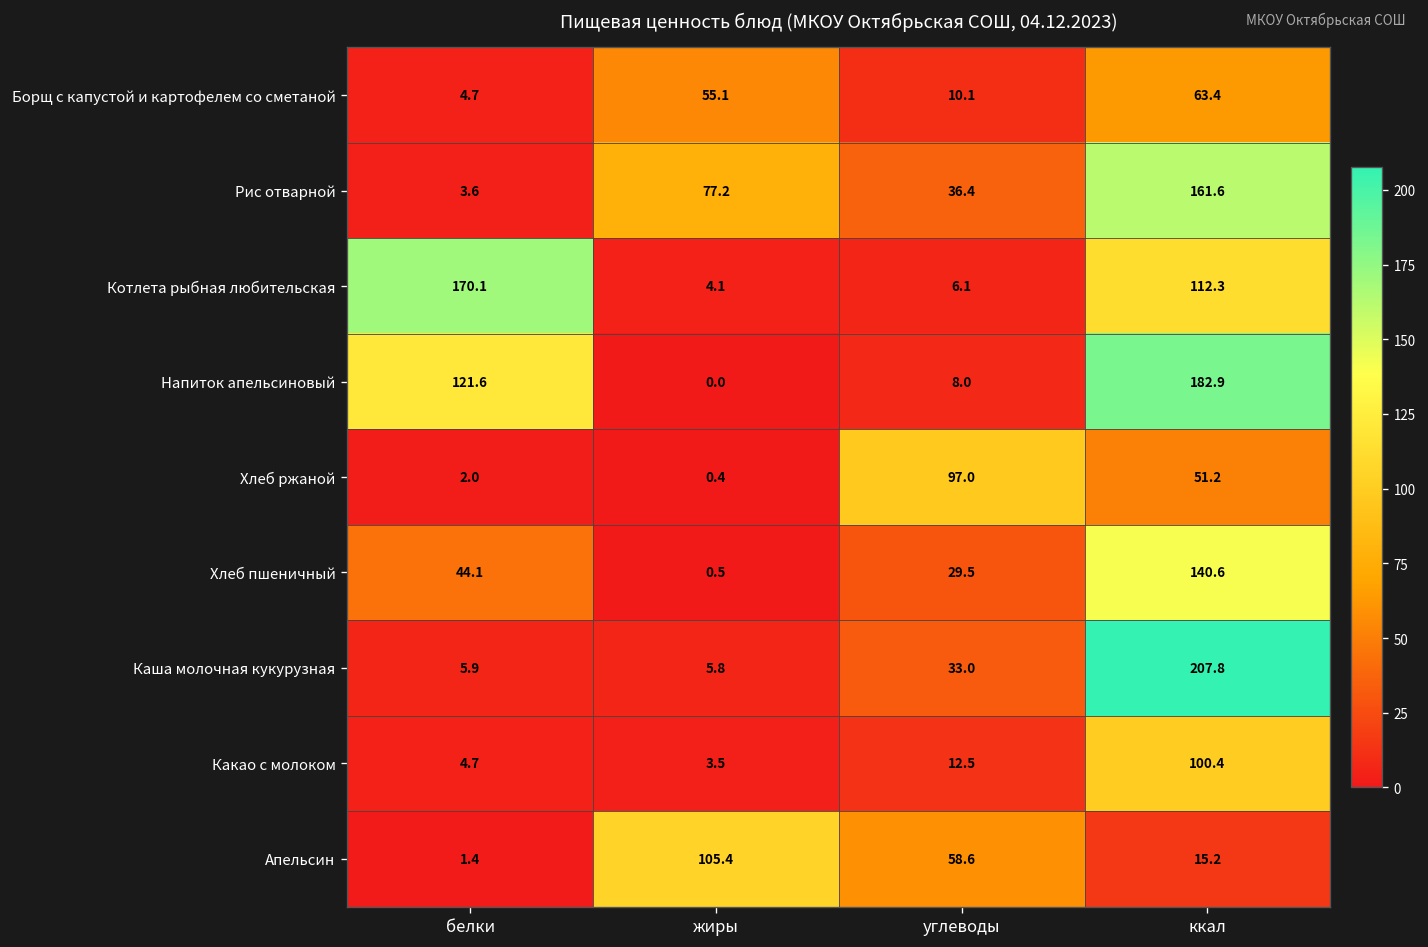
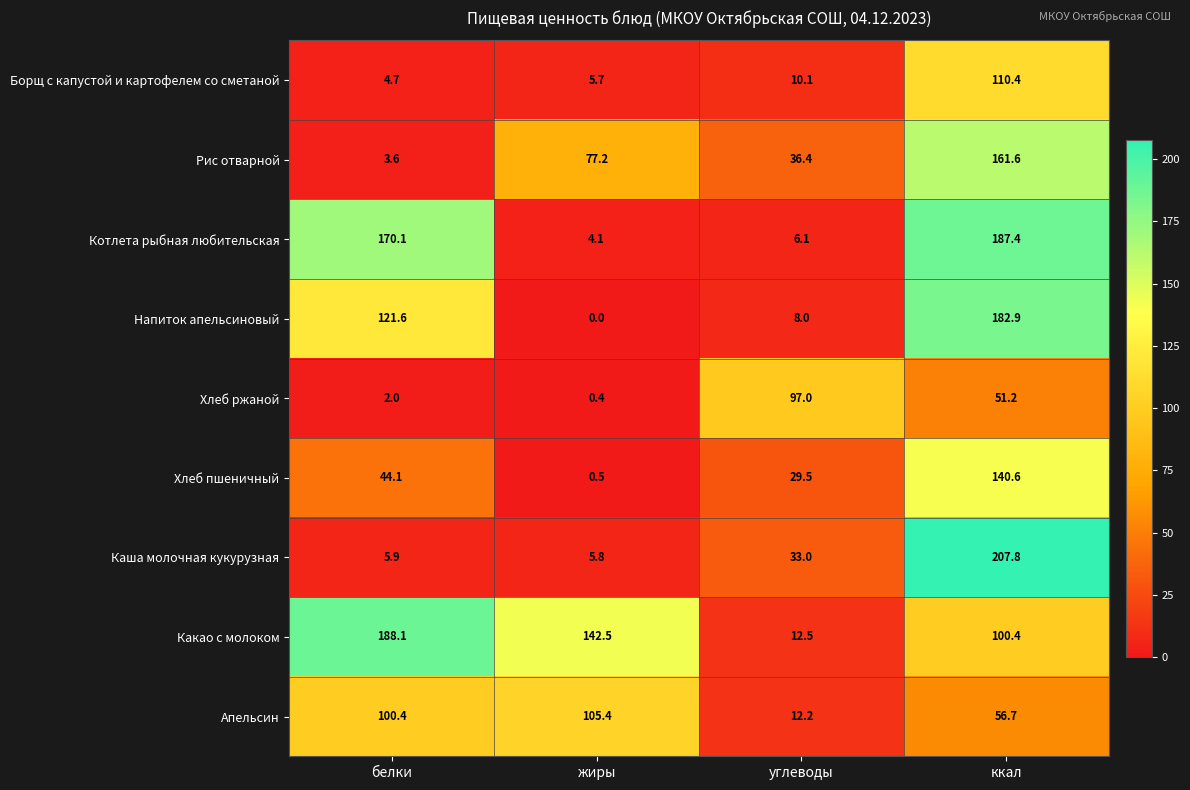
Борщ с капустой и картофелем со сметаной, жиры: 55.1 -> 5.7
Борщ с капустой и картофелем со сметаной, ккал: 63.4 -> 110.4
Котлета рыбная любительская, ккал: 112.3 -> 187.4
Какао с молоком, белки: 4.7 -> 188.1
Какао с молоком, жиры: 3.5 -> 142.5
Апельсин, белки: 1.4 -> 100.4
Апельсин, углеводы: 58.6 -> 12.2
Апельсин, ккал: 15.2 -> 56.7
